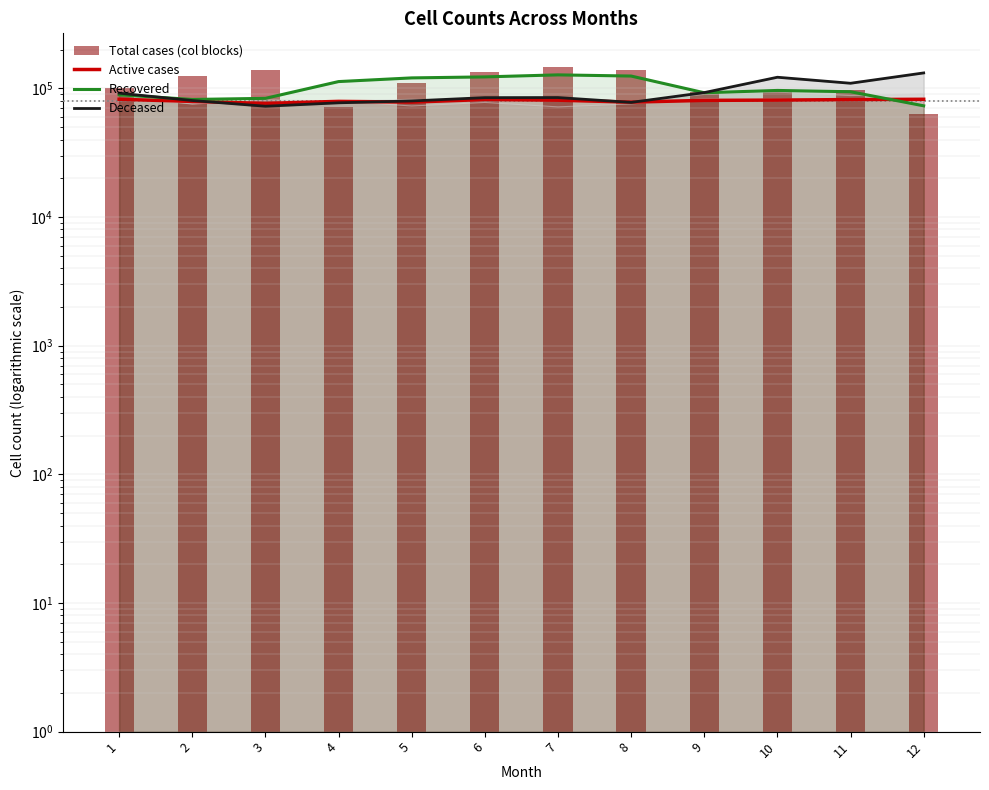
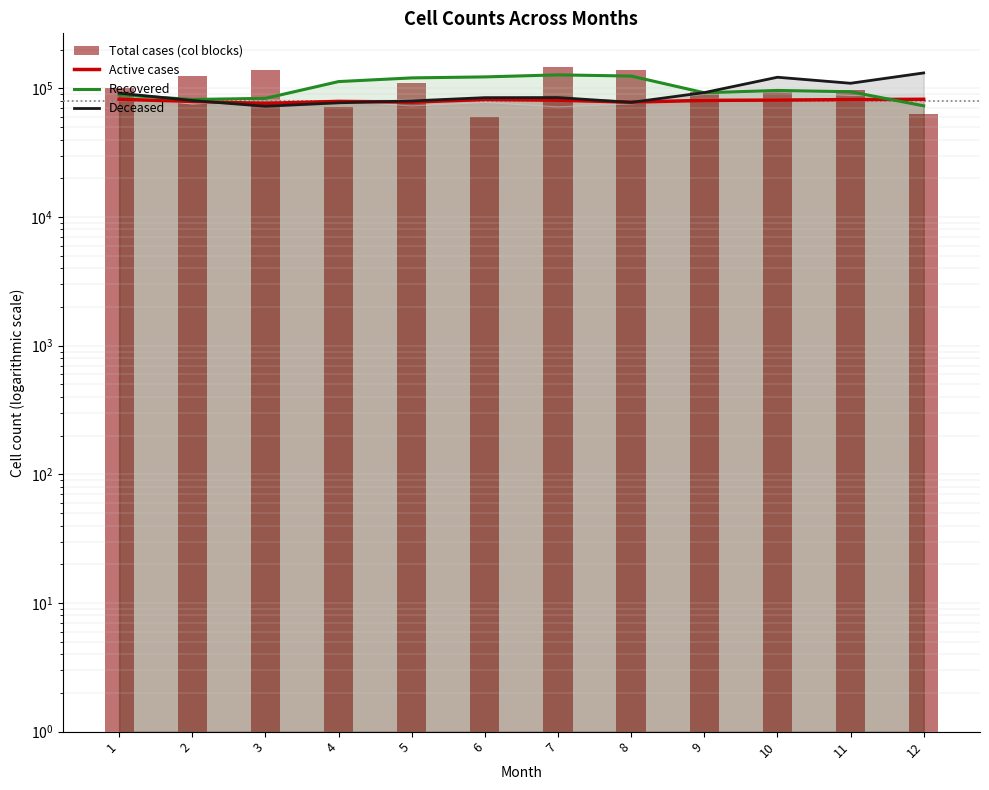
Total cases (col blocks), 6: 130000 -> 60000
